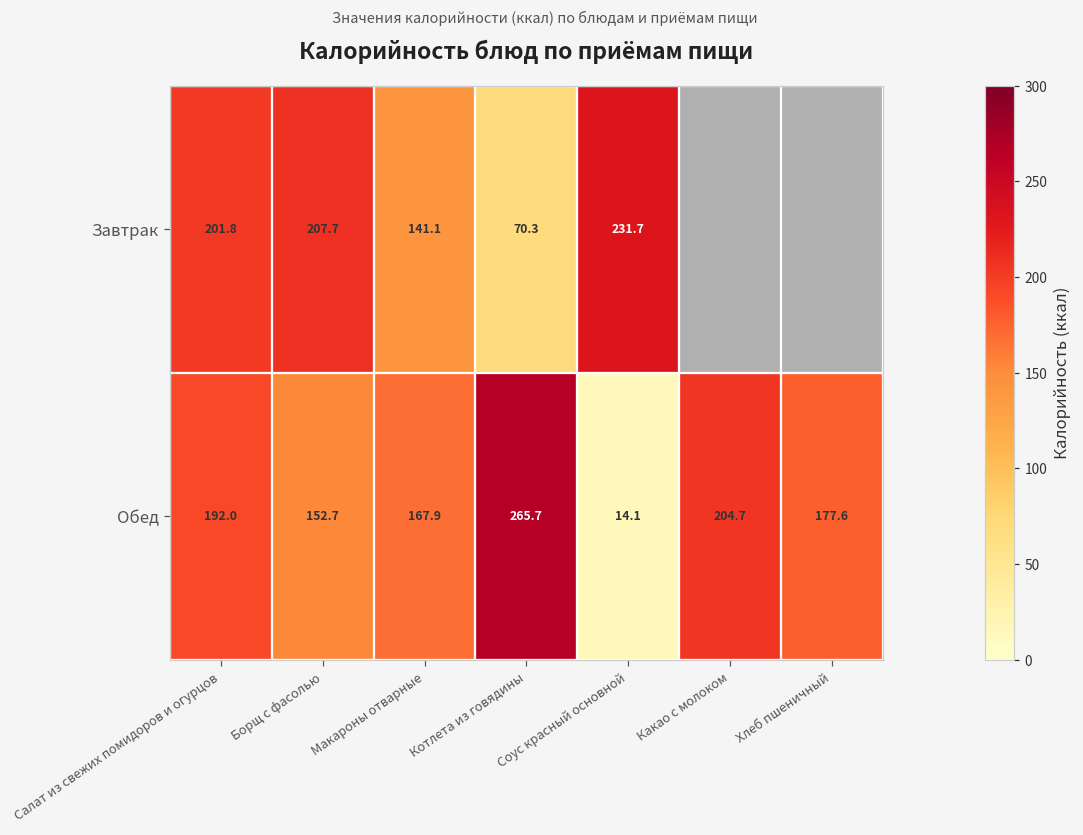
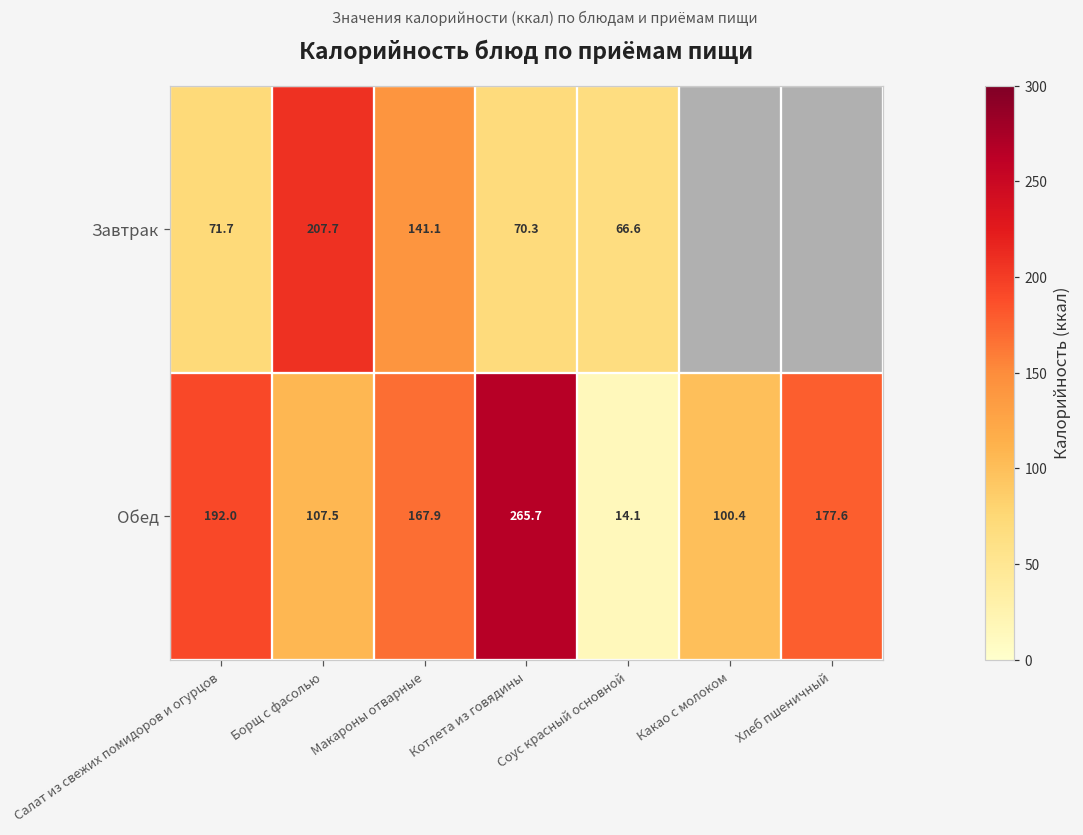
Завтрак, Салат из свежих помидоров и огурцов: 201.8 -> 71.7
Завтрак, Соус красный основной: 231.7 -> 66.6
Обед, Борщ с фасолью: 152.7 -> 107.5
Обед, Какао с молоком: 204.7 -> 100.4
